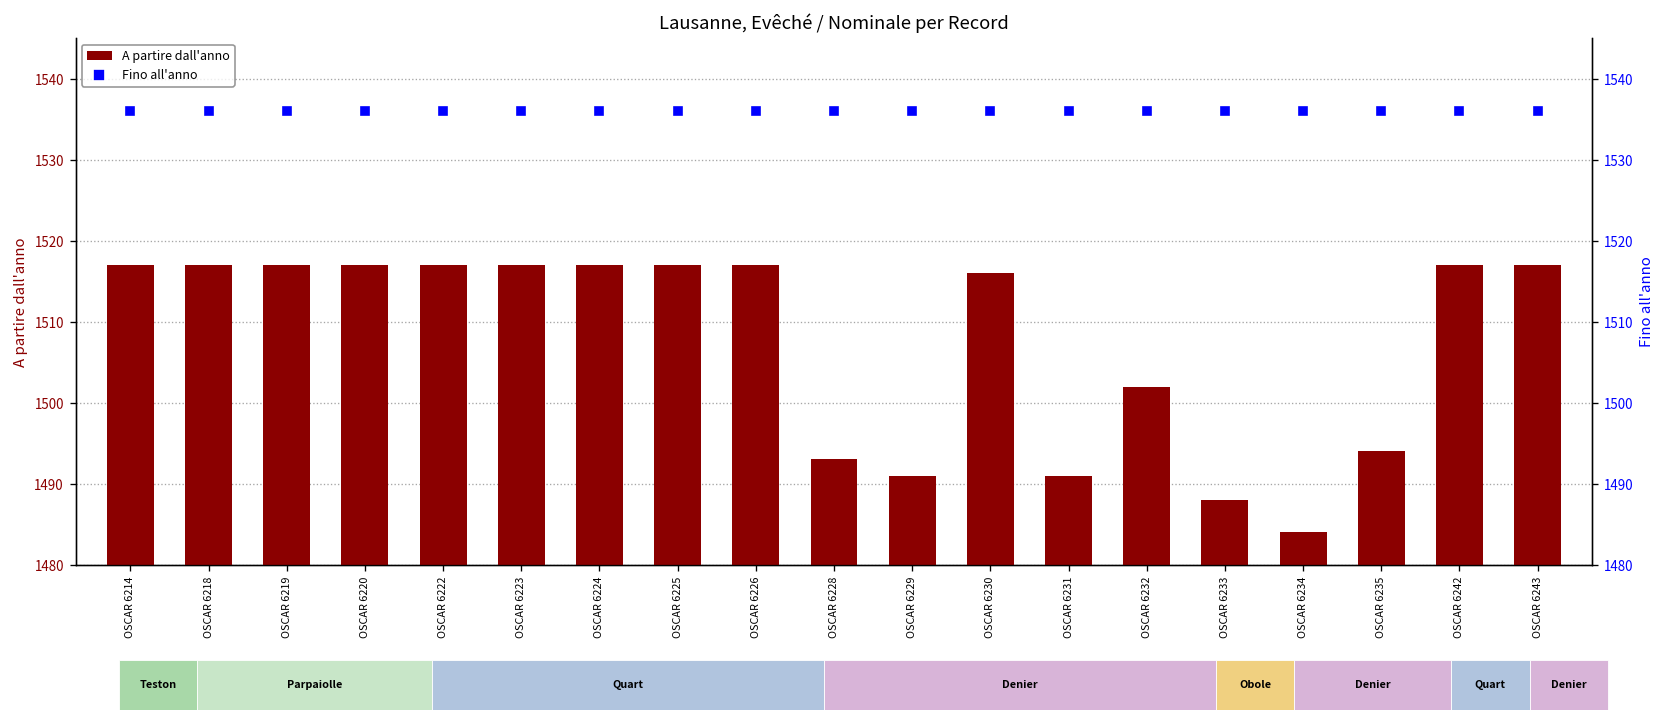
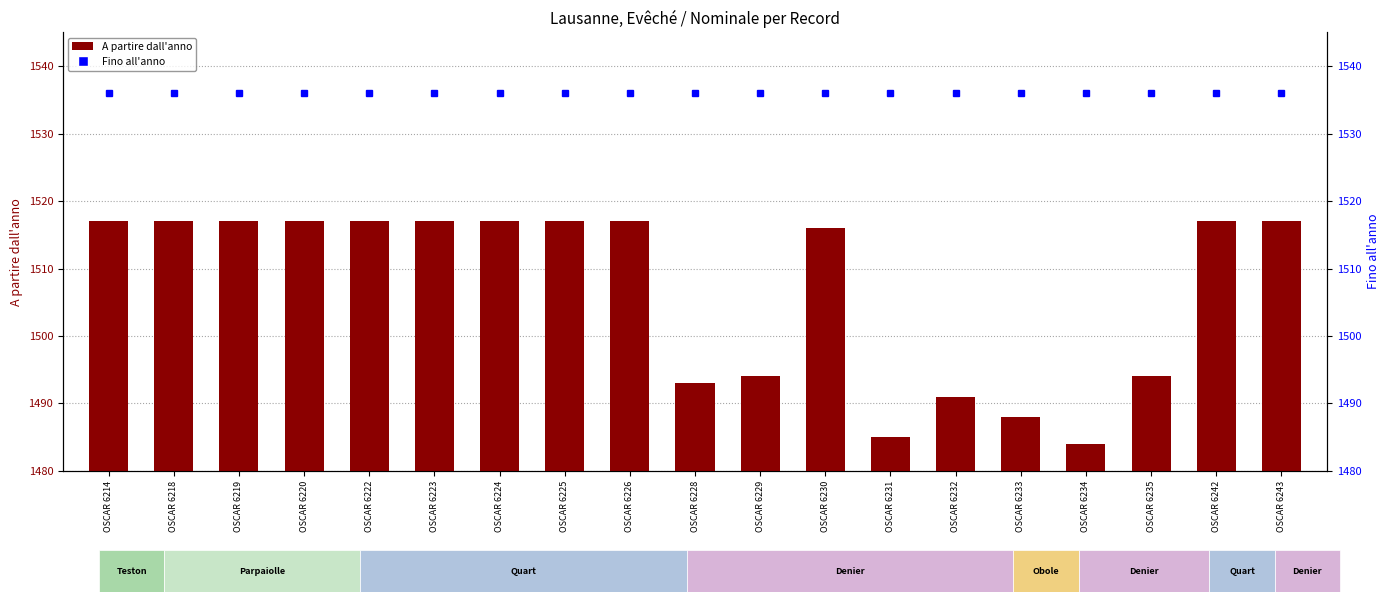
A partire dall'anno, OSCAR 6229: 1491 -> 1494
A partire dall'anno, OSCAR 6231: 1491 -> 1485
A partire dall'anno, OSCAR 6232: 1502 -> 1491
